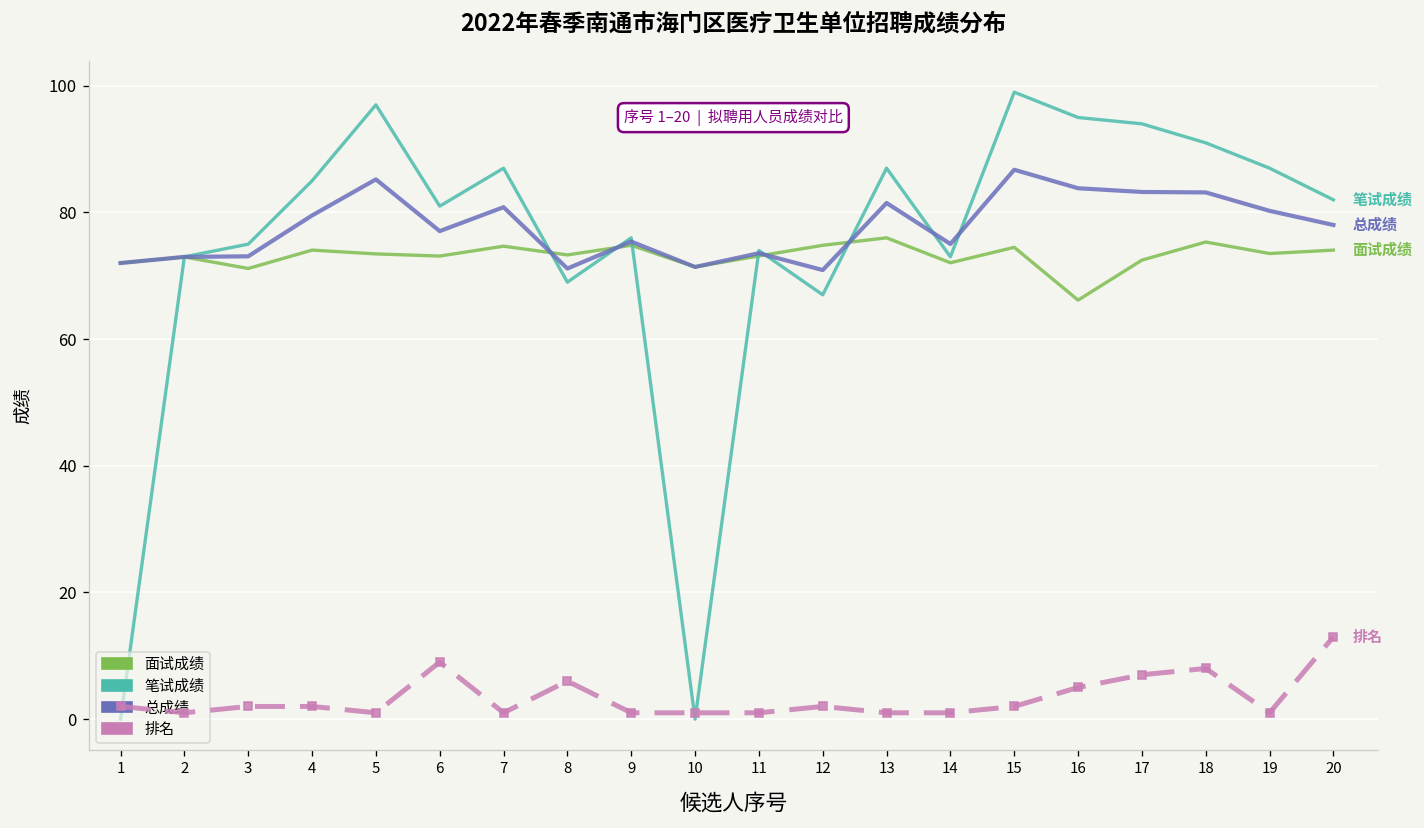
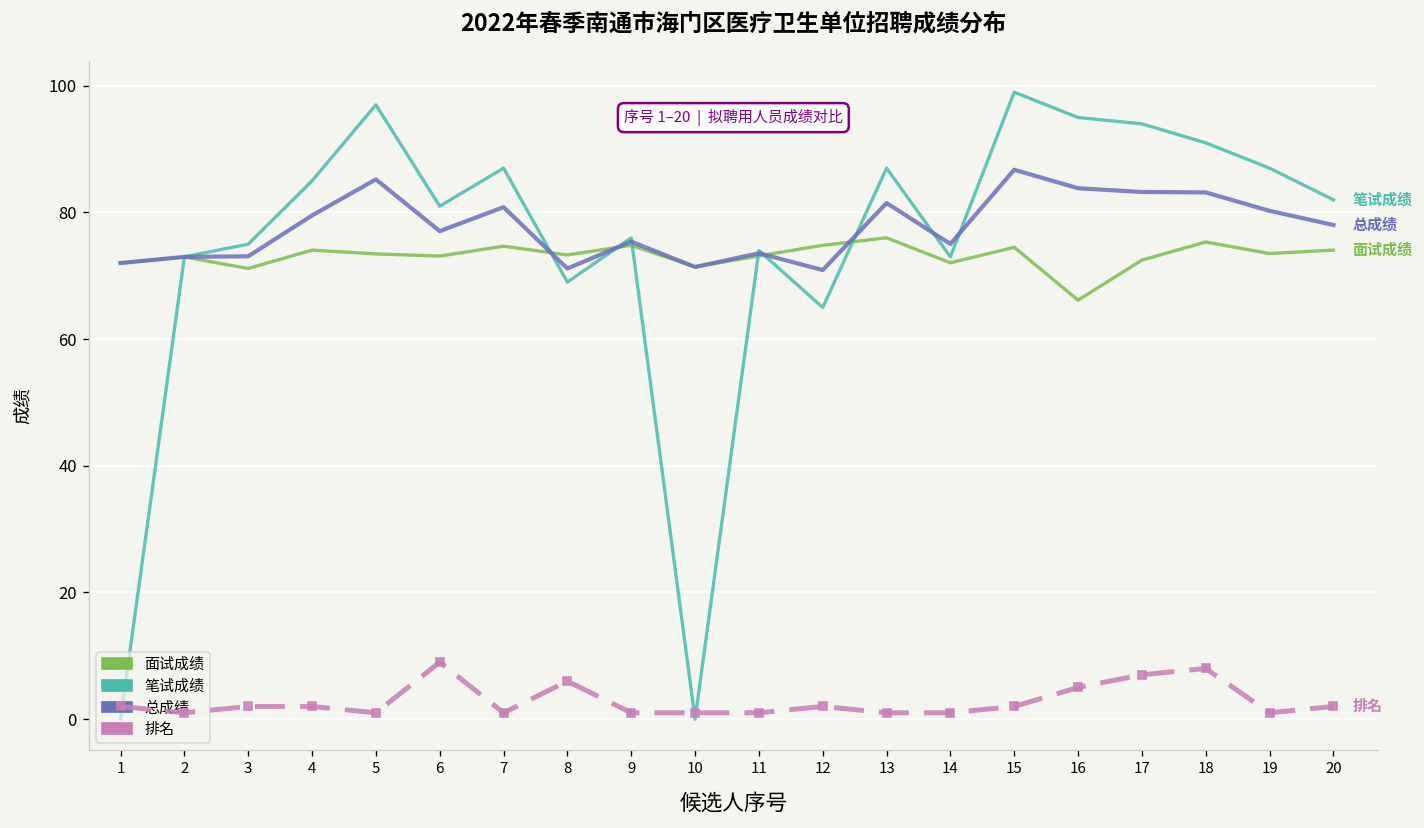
笔试成绩, 12: 67 -> 65
排名, 20: 13 -> 2
